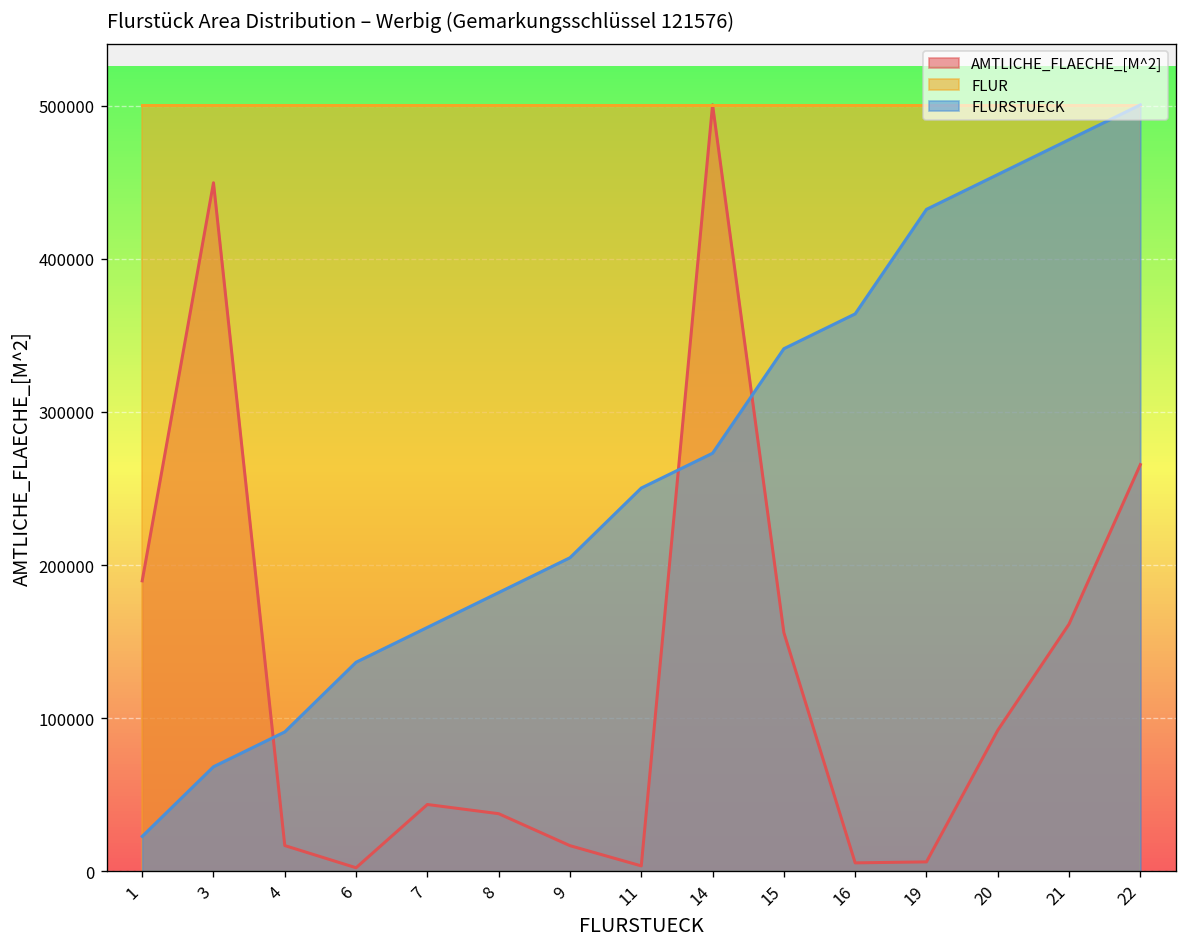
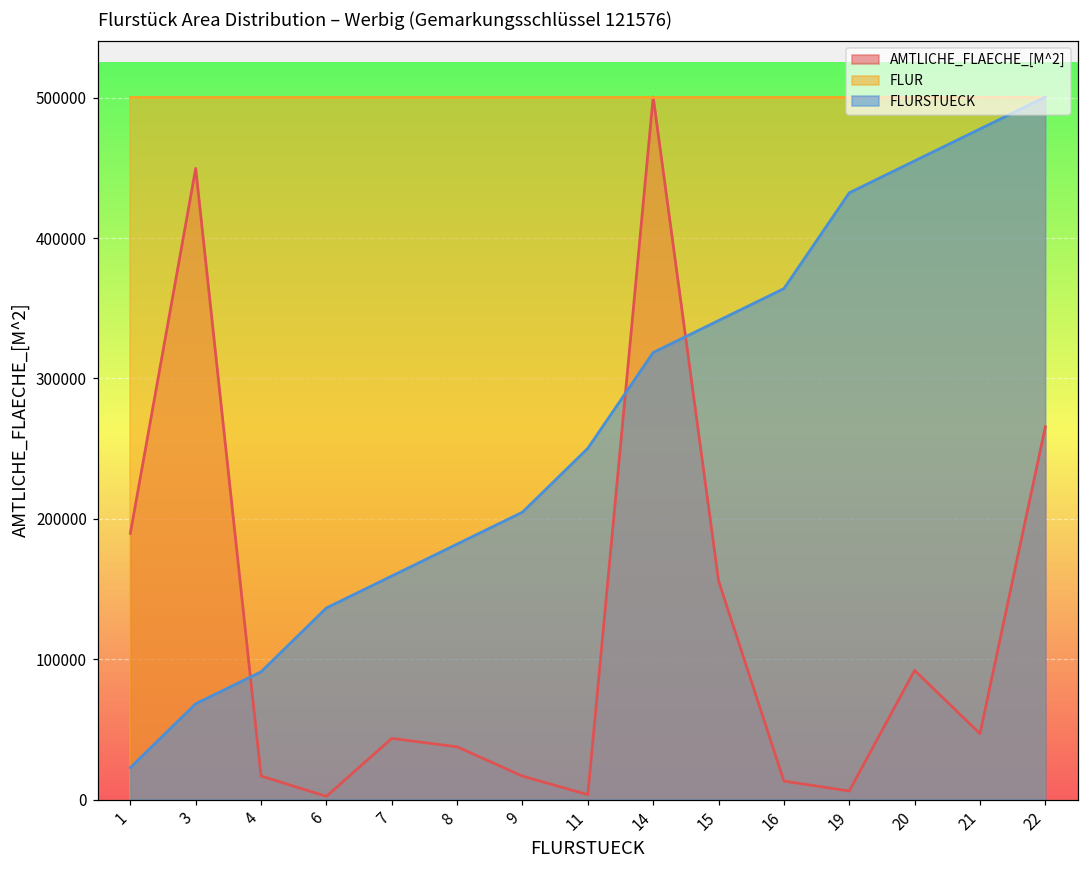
FLURSTUECK, 14: 273000 -> 319000
AMTLICHE_FLAECHE_[M^2], 16: 5000 -> 13000
AMTLICHE_FLAECHE_[M^2], 21: 161000 -> 47000
